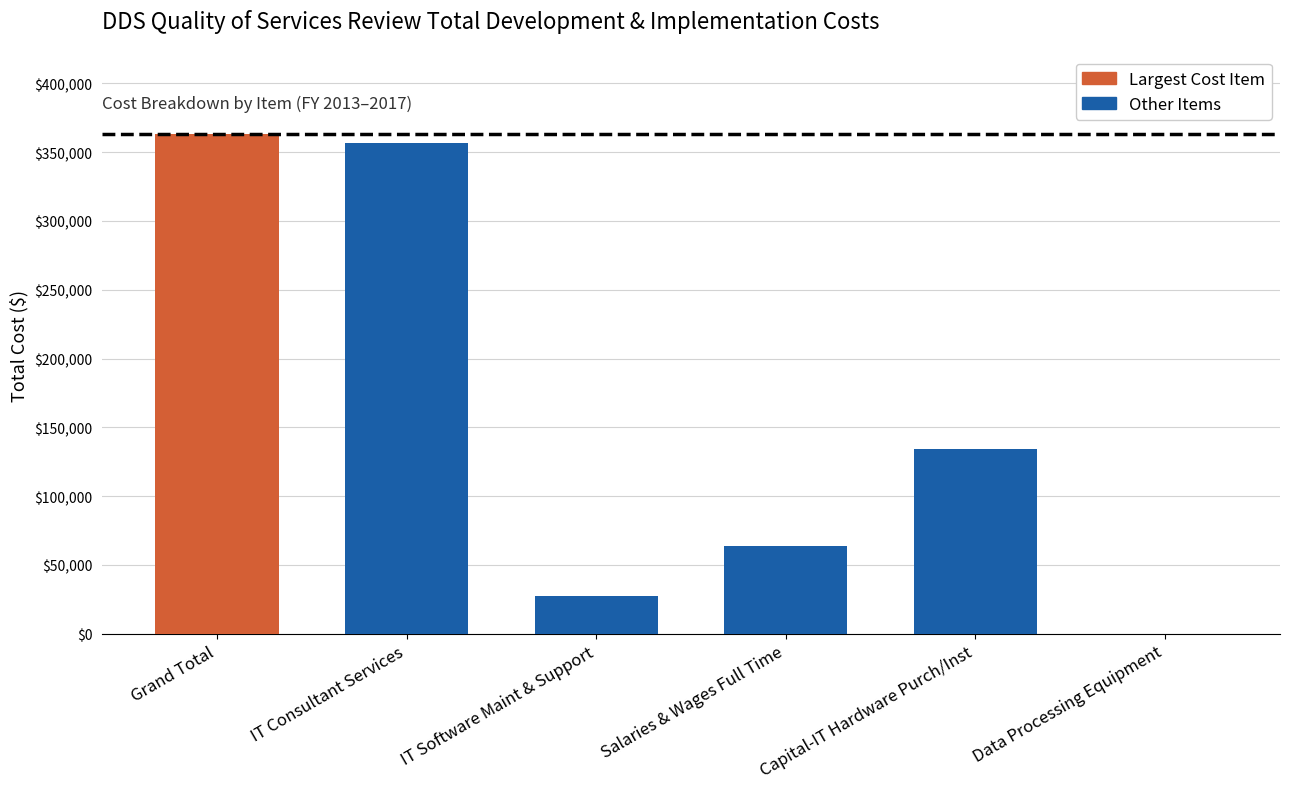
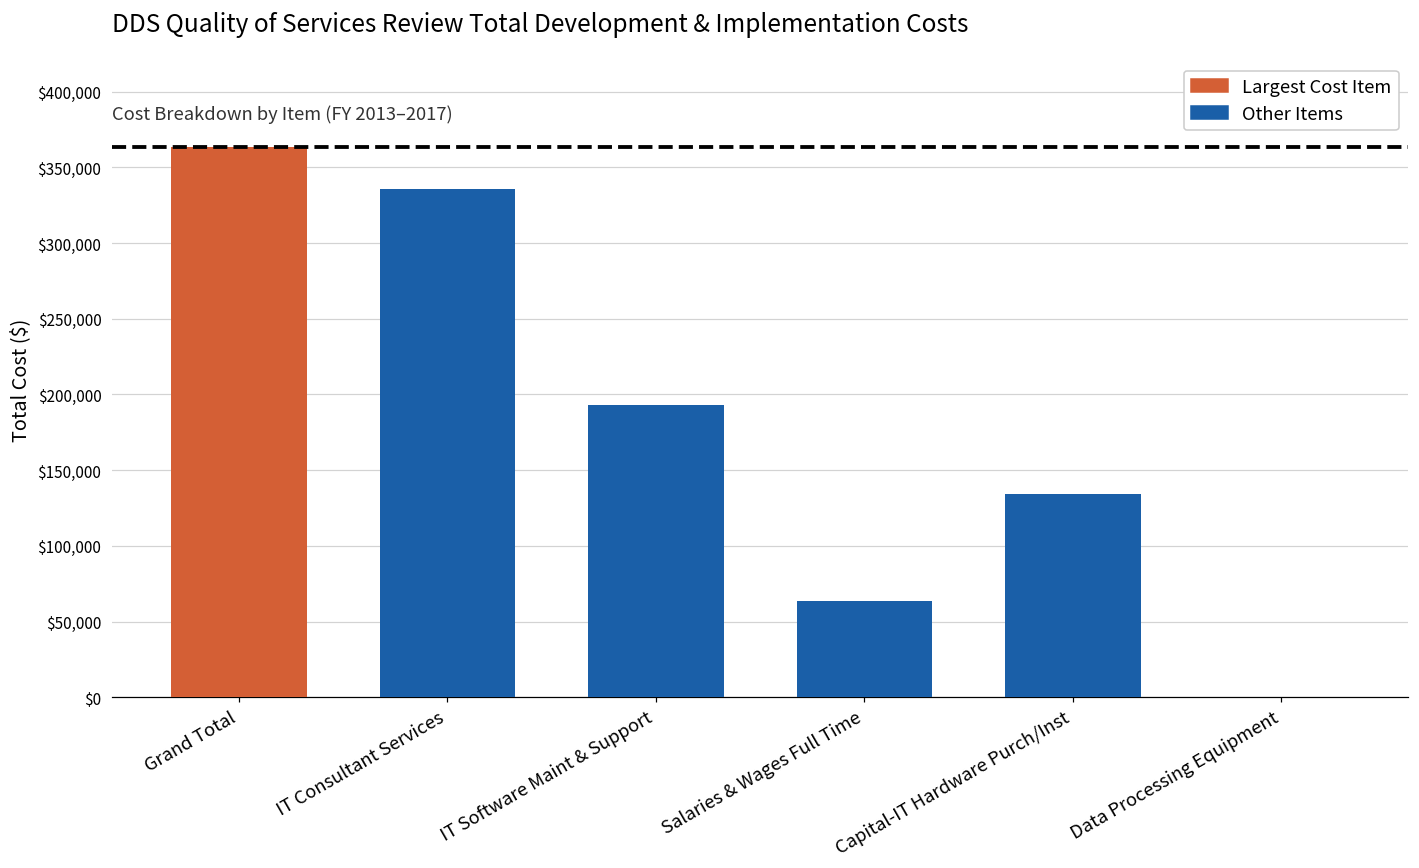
IT Consultant Services: $357,000 -> $336,000
IT Software Maint & Support: $27,000 -> $193,000
